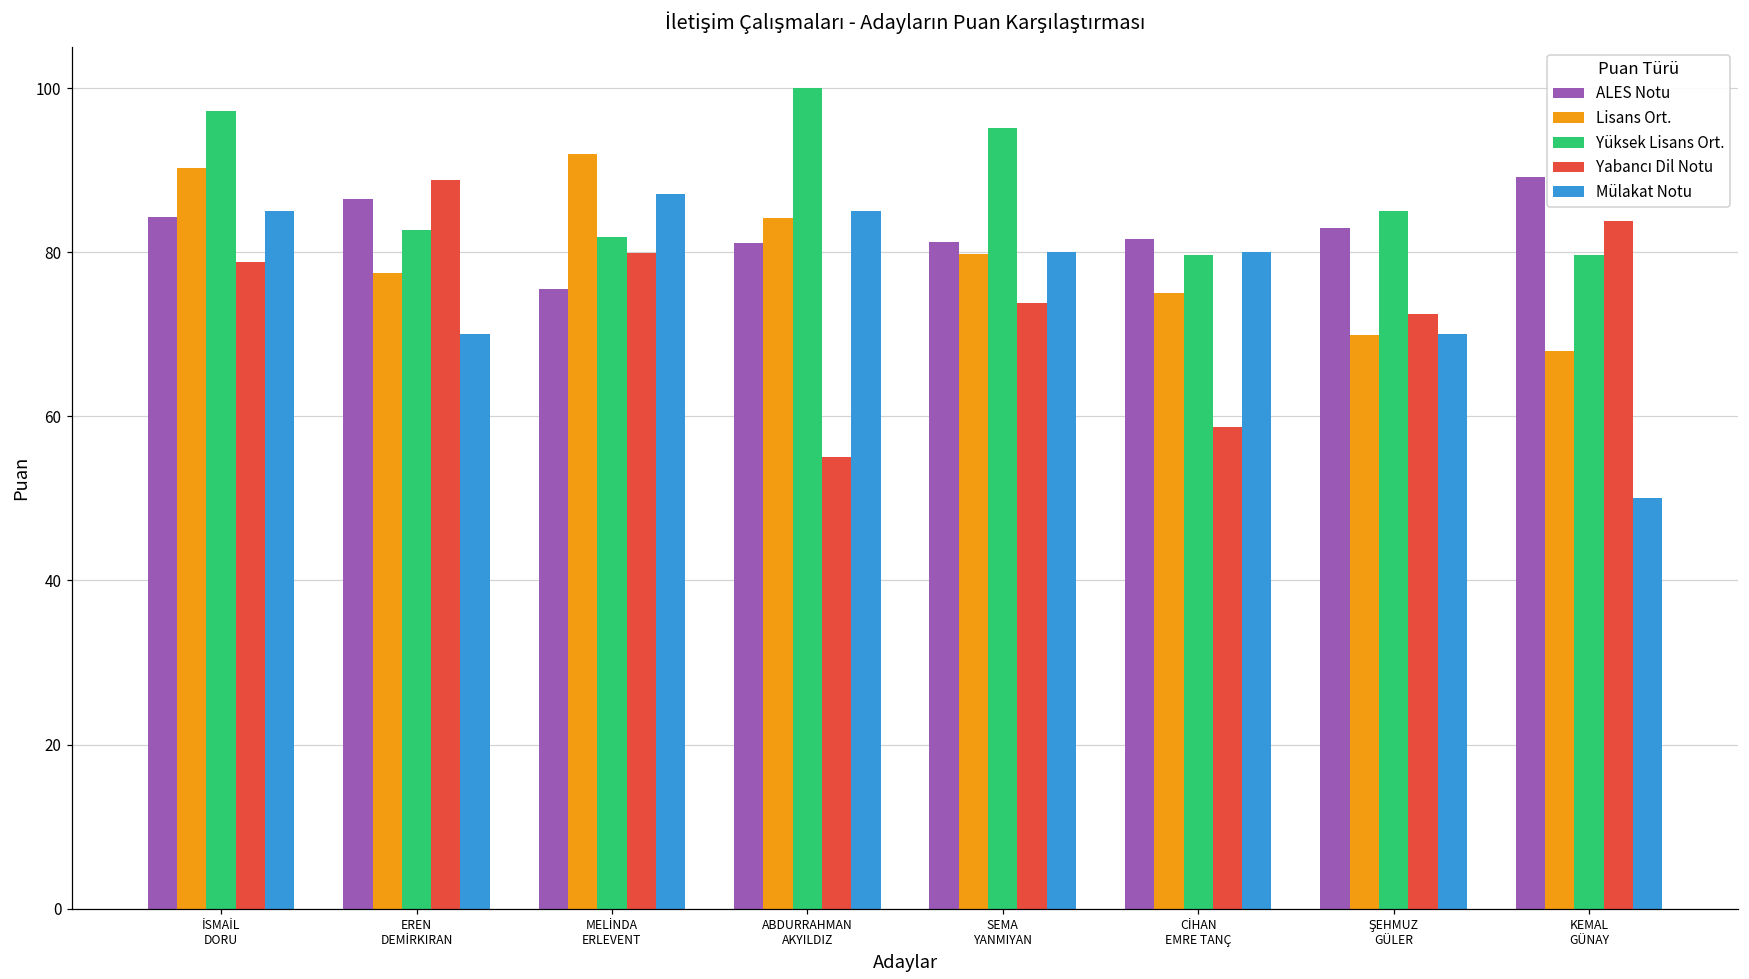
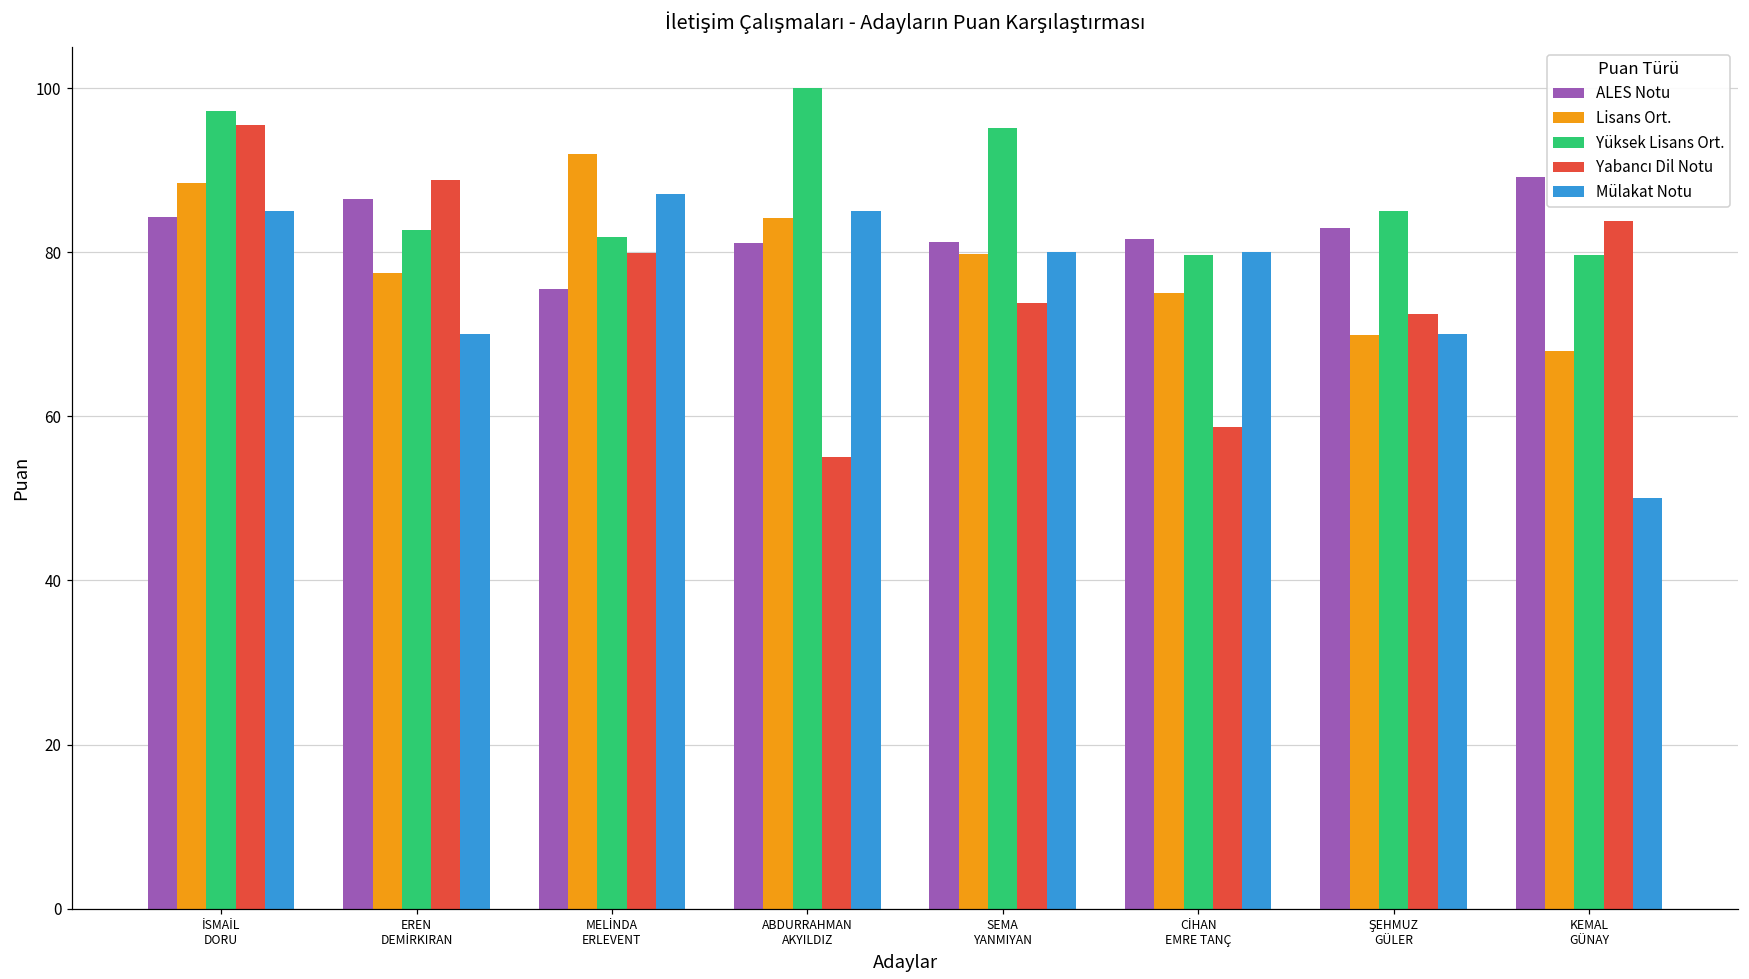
Lisans Ort., İSMAİL DORU: 90 -> 88
Yabancı Dil Notu, İSMAİL DORU: 79 -> 95
